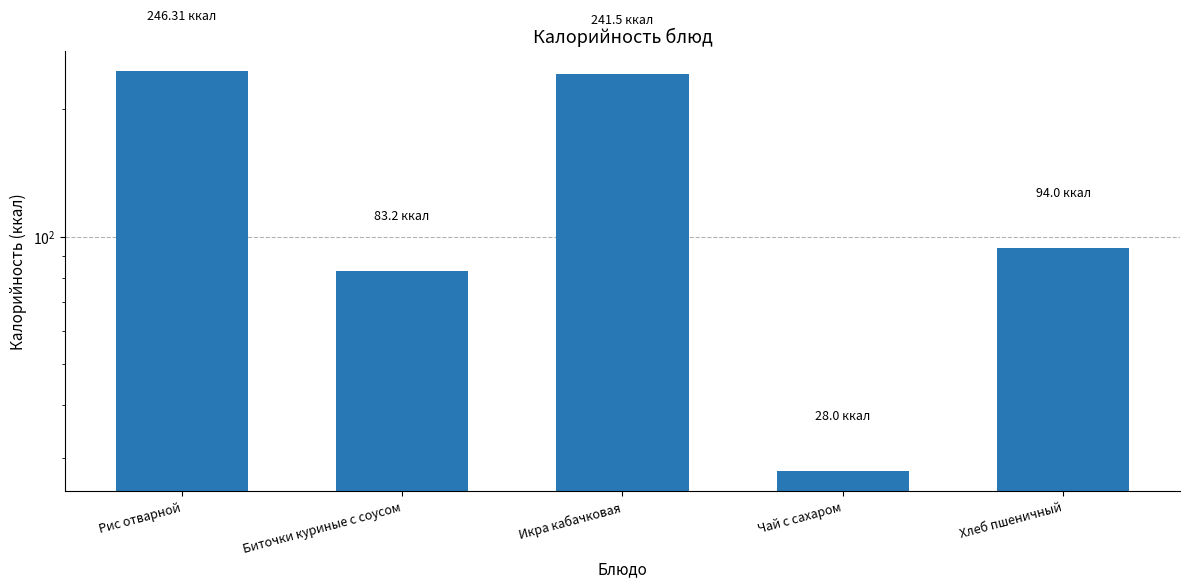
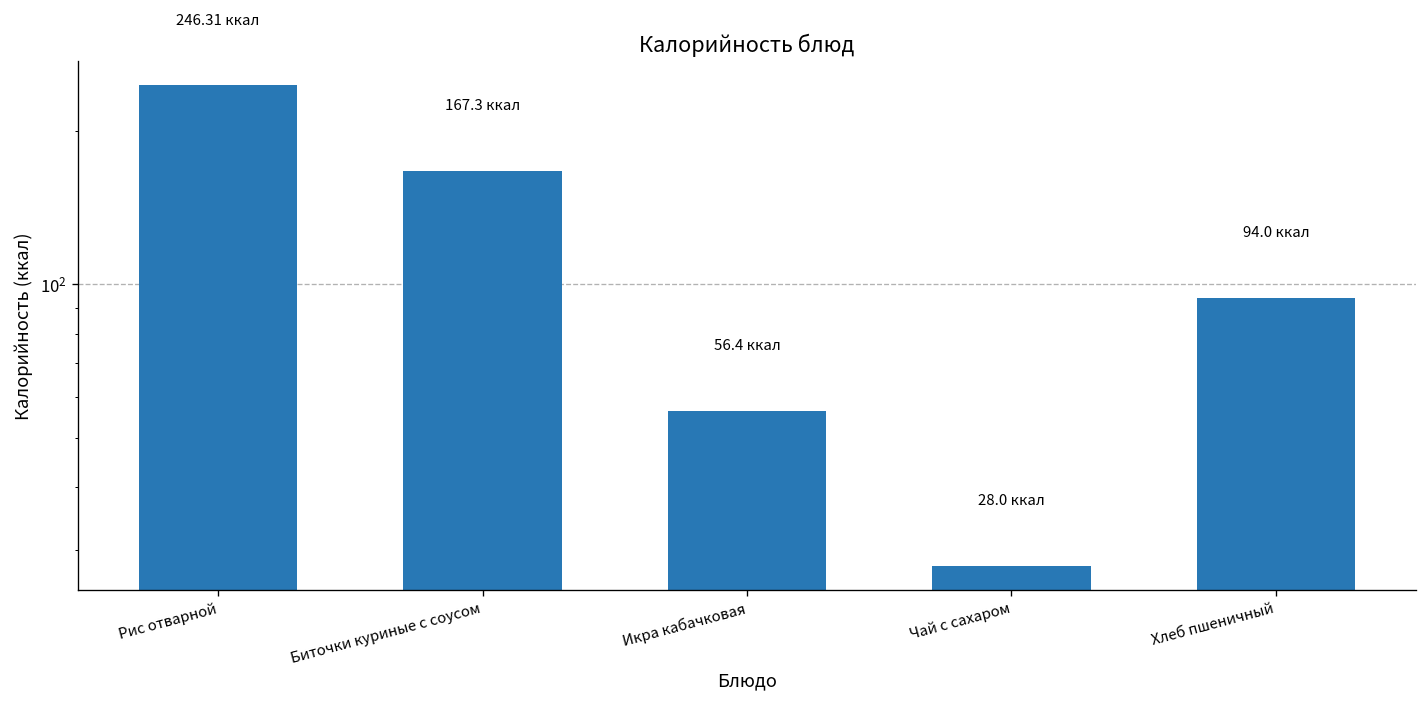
Биточки куриные с соусом: 83.2 -> 167.3
Икра кабачковая: 241.5 -> 56.4
